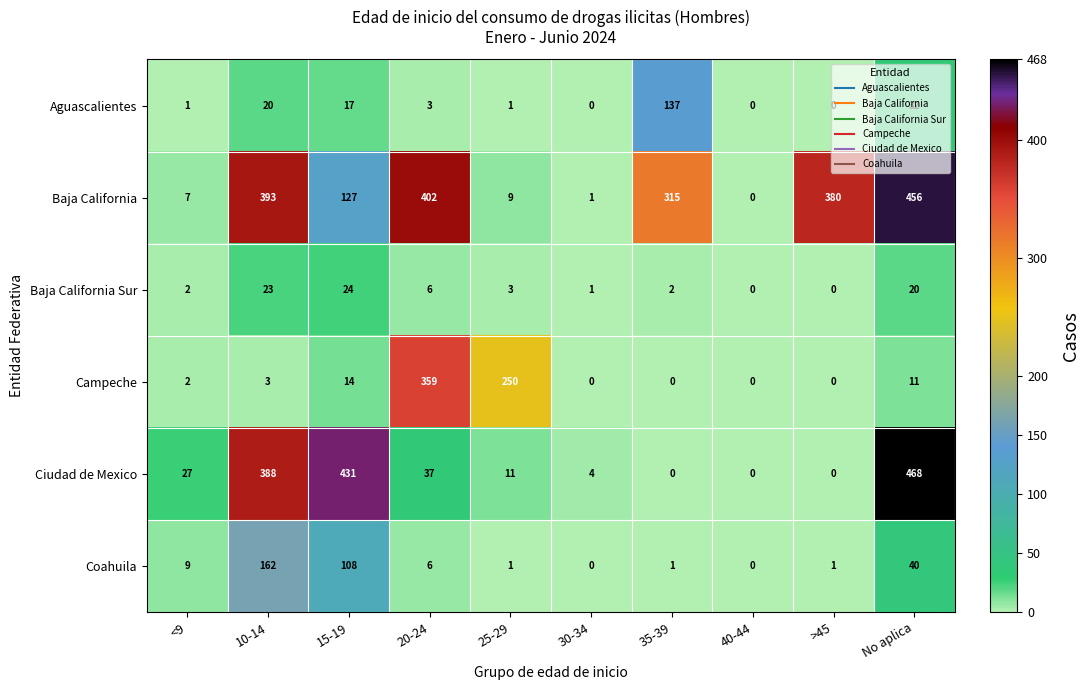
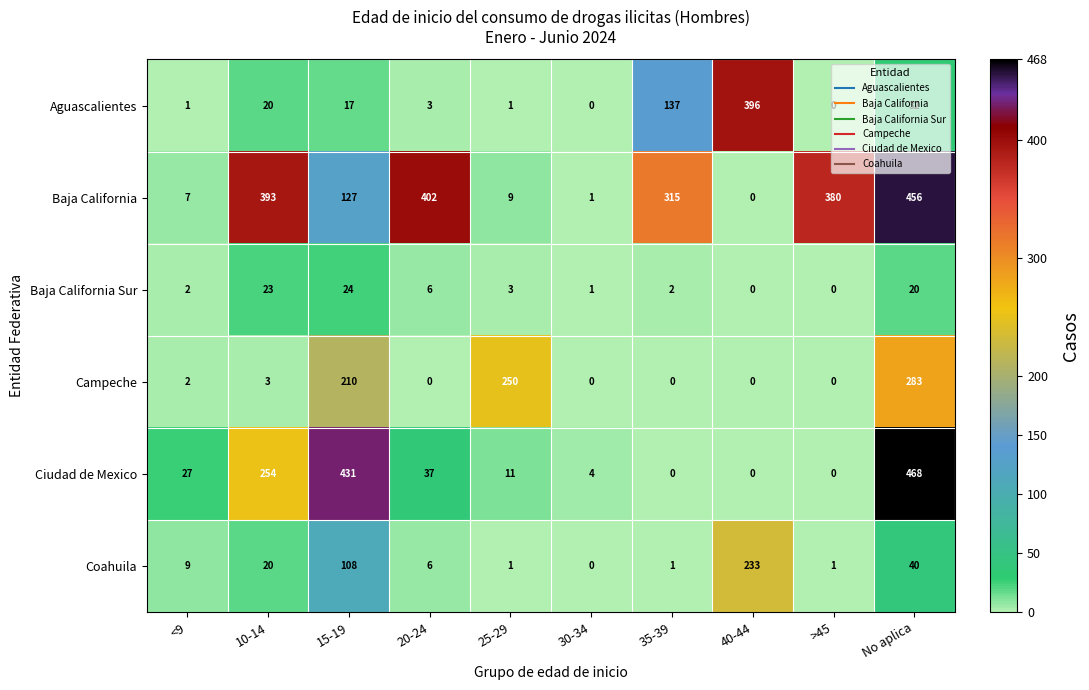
Aguascalientes, 40-44: 0 -> 396
Campeche, 15-19: 14 -> 210
Campeche, 20-24: 359 -> 0
Campeche, No aplica: 11 -> 283
Ciudad de Mexico, 10-14: 388 -> 254
Coahuila, 10-14: 162 -> 20
Coahuila, 40-44: 0 -> 233
